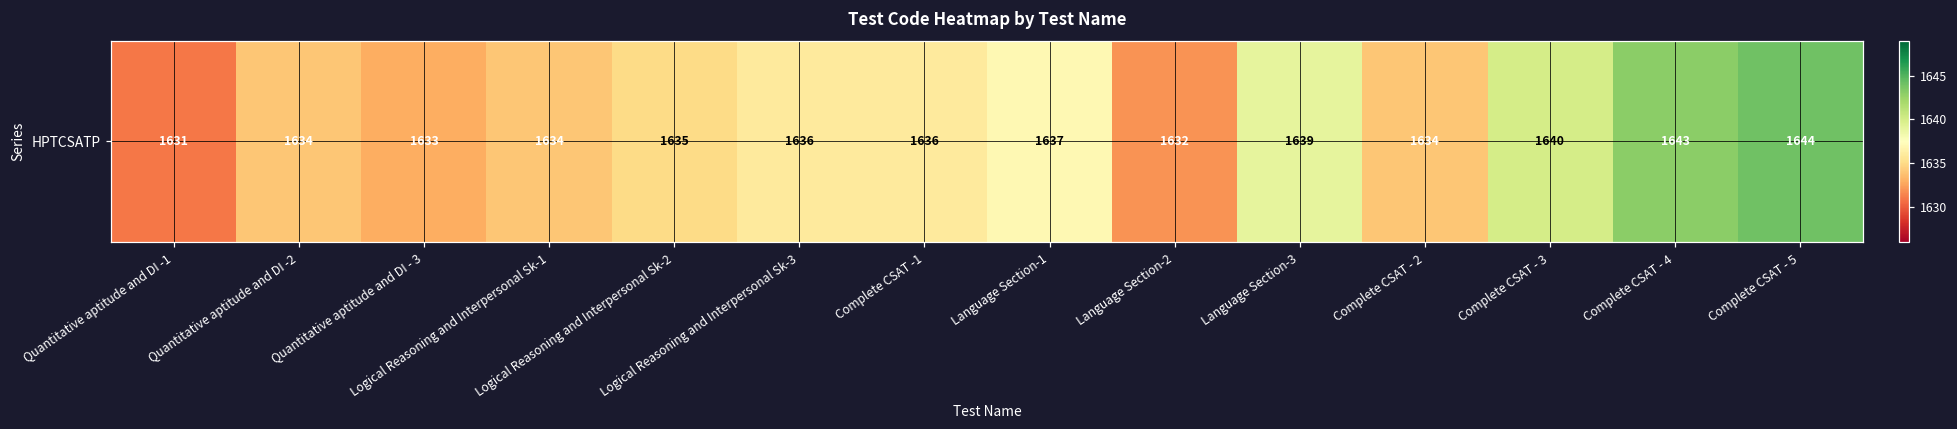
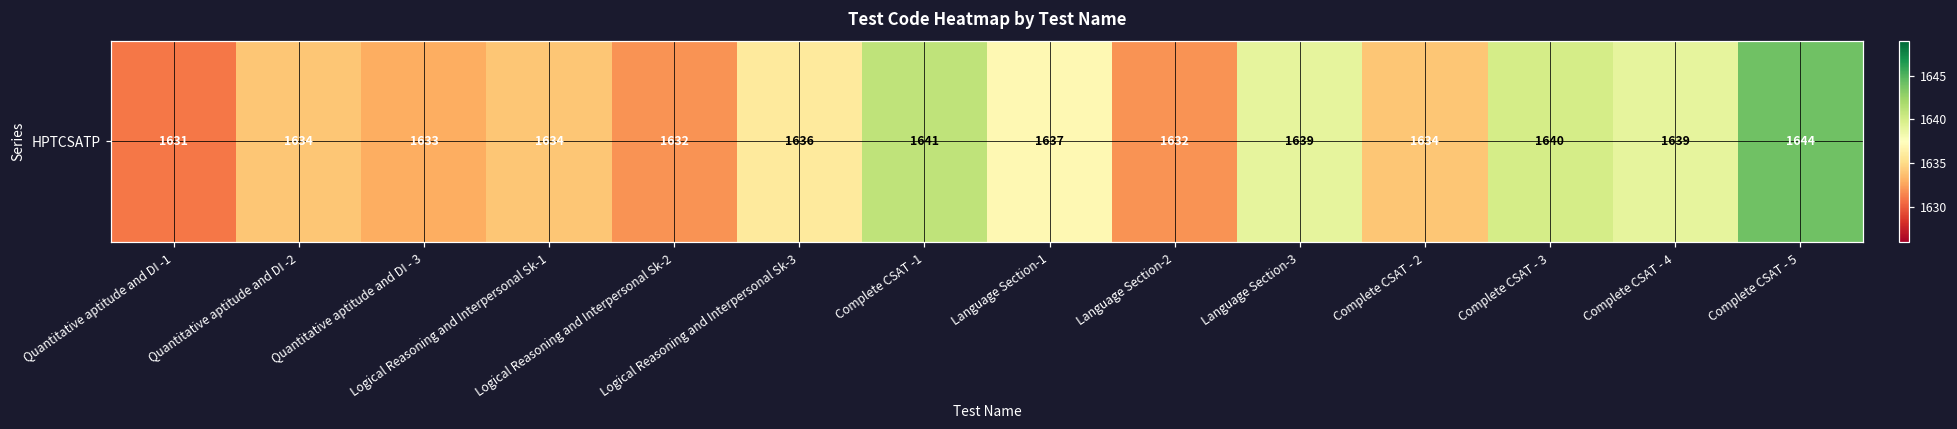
HPTCSATP, Logical Reasoning and Interpersonal Sk-2: 1635 -> 1632
HPTCSATP, Complete CSAT -1: 1636 -> 1641
HPTCSATP, Complete CSAT - 4: 1643 -> 1639
